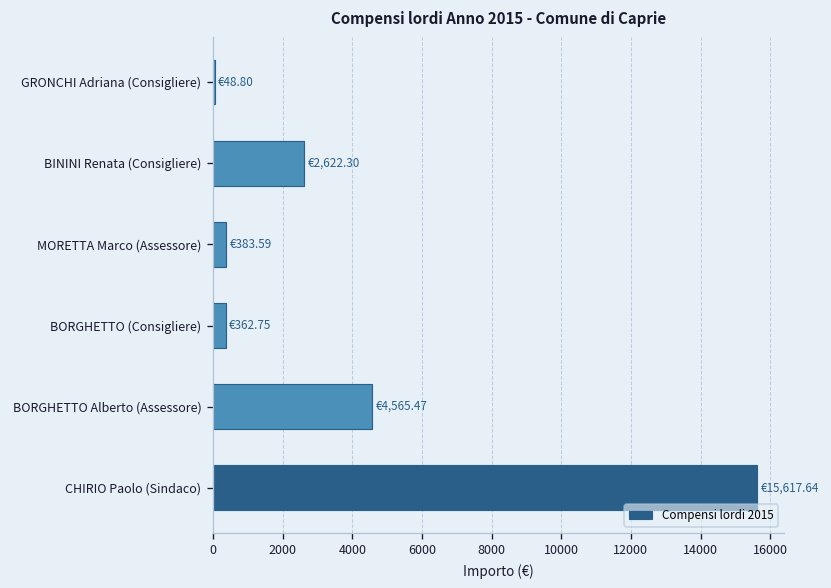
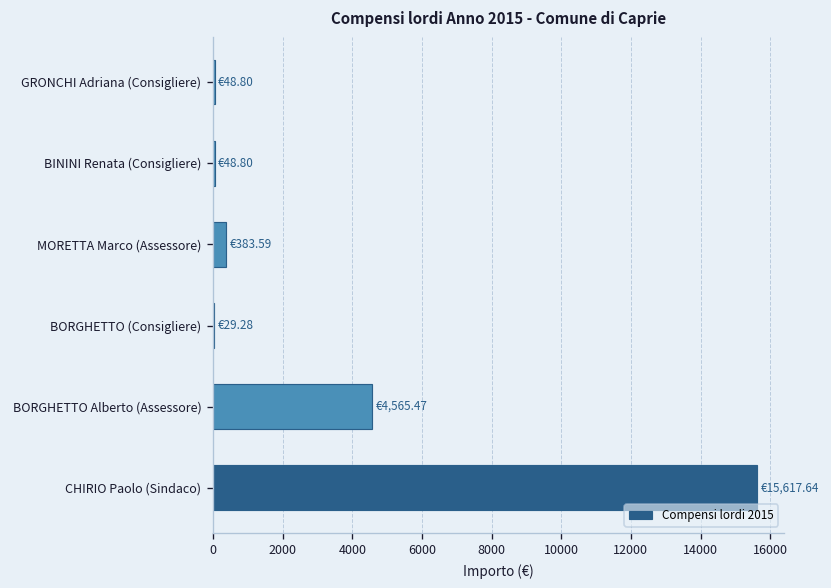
BININI Renata (Consigliere): €2,622.30 -> €48.80
BORGHETTO (Consigliere): €362.75 -> €29.28
